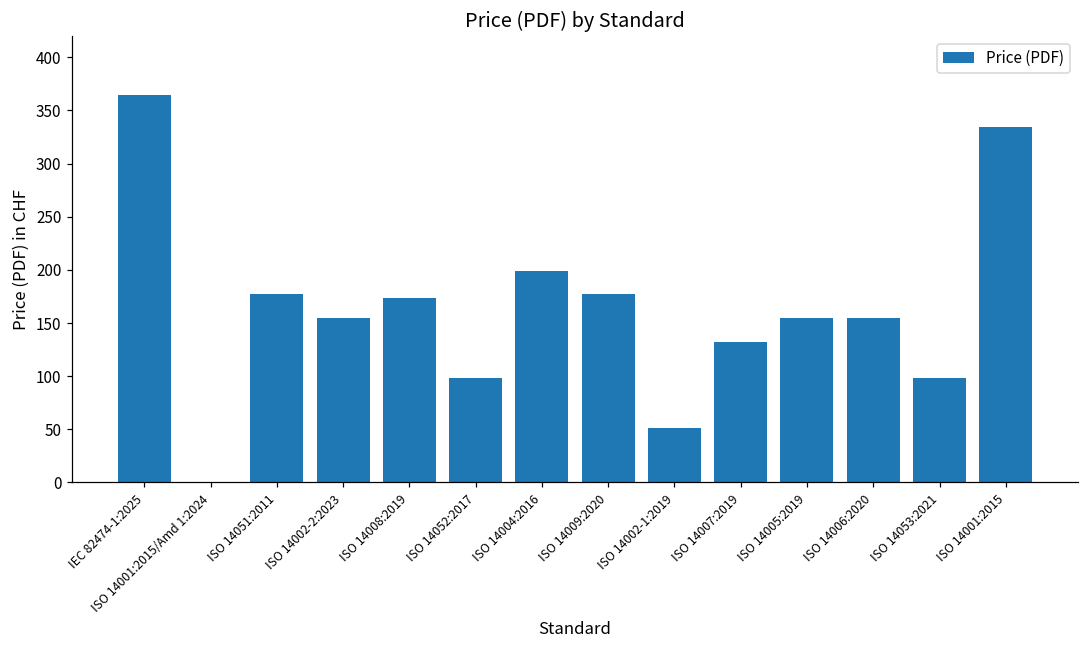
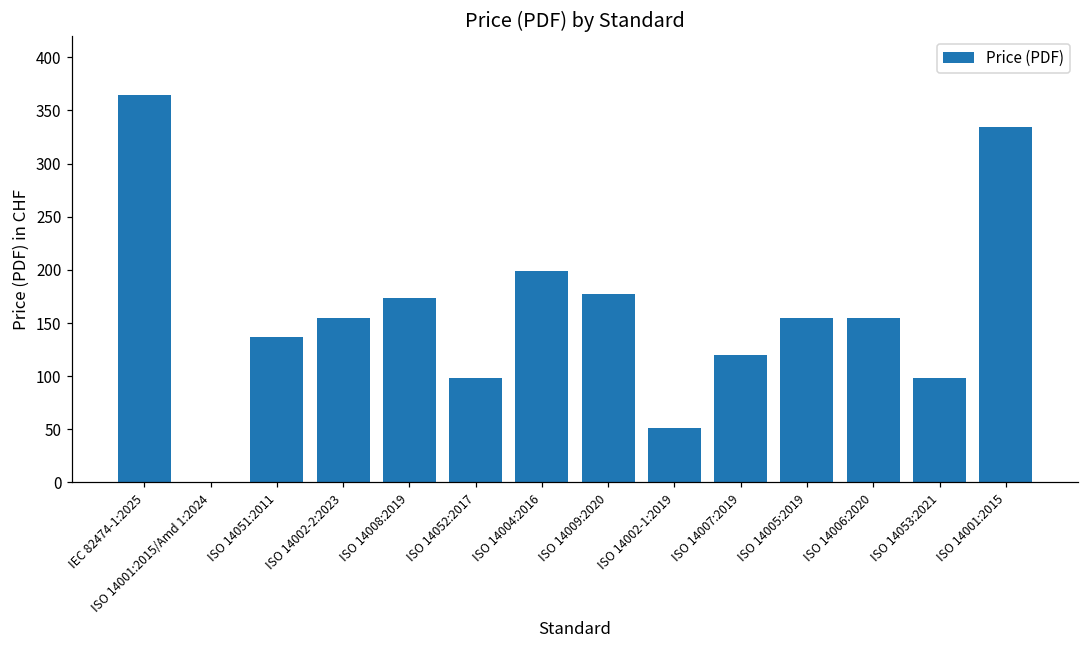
ISO 14051:2011: 180 -> 140
ISO 14007:2019: 130 -> 120
